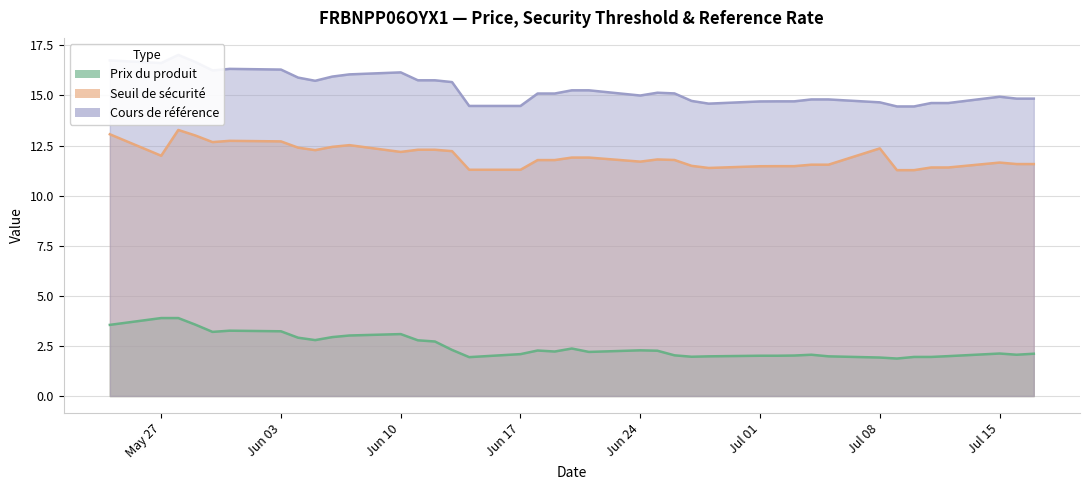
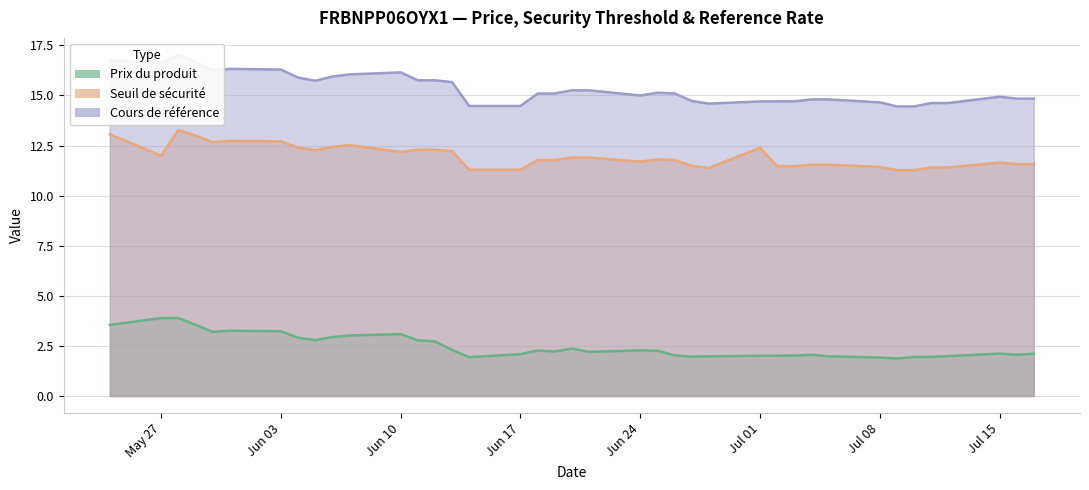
Seuil de sécurité, Jul 01: 11.5 -> 12.4
Seuil de sécurité, Jul 08: 12.4 -> 11.4
